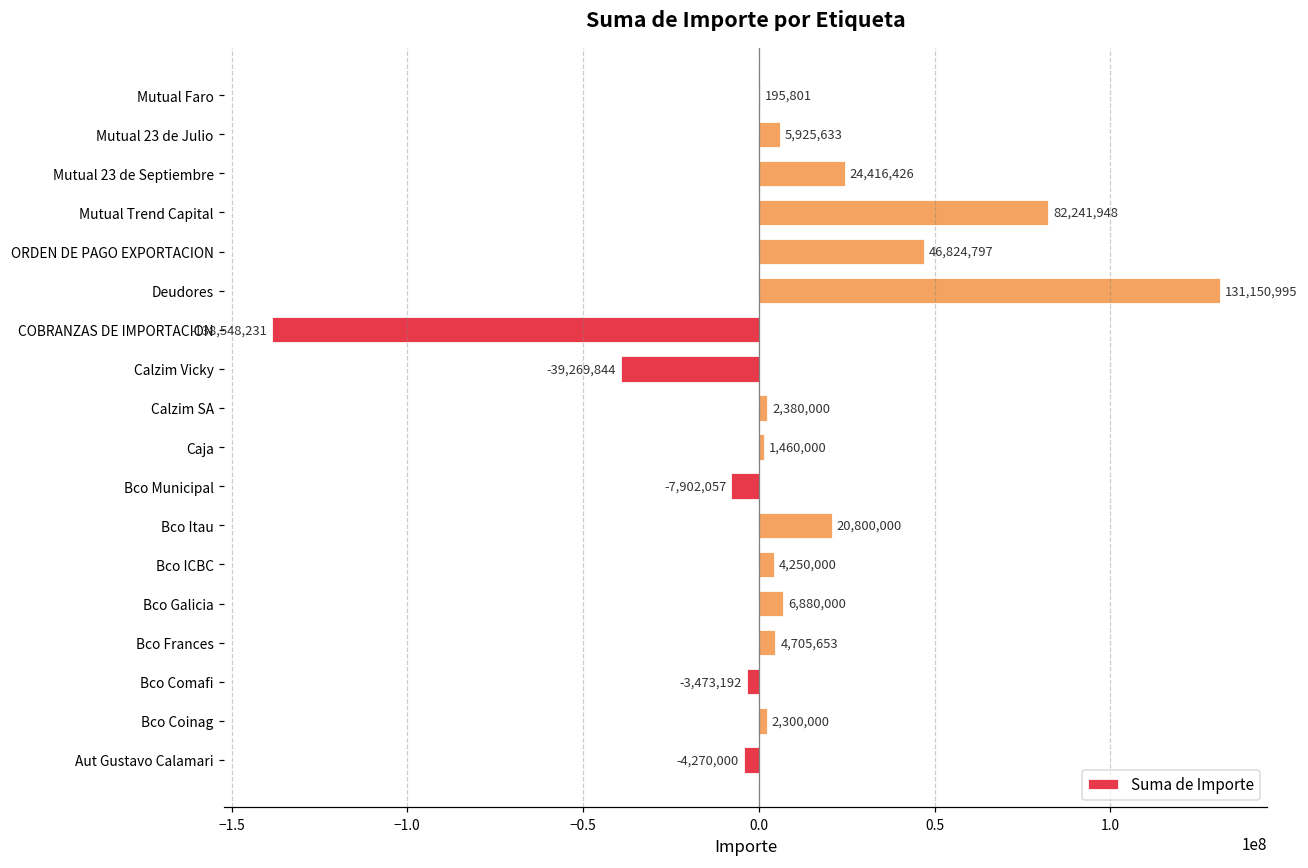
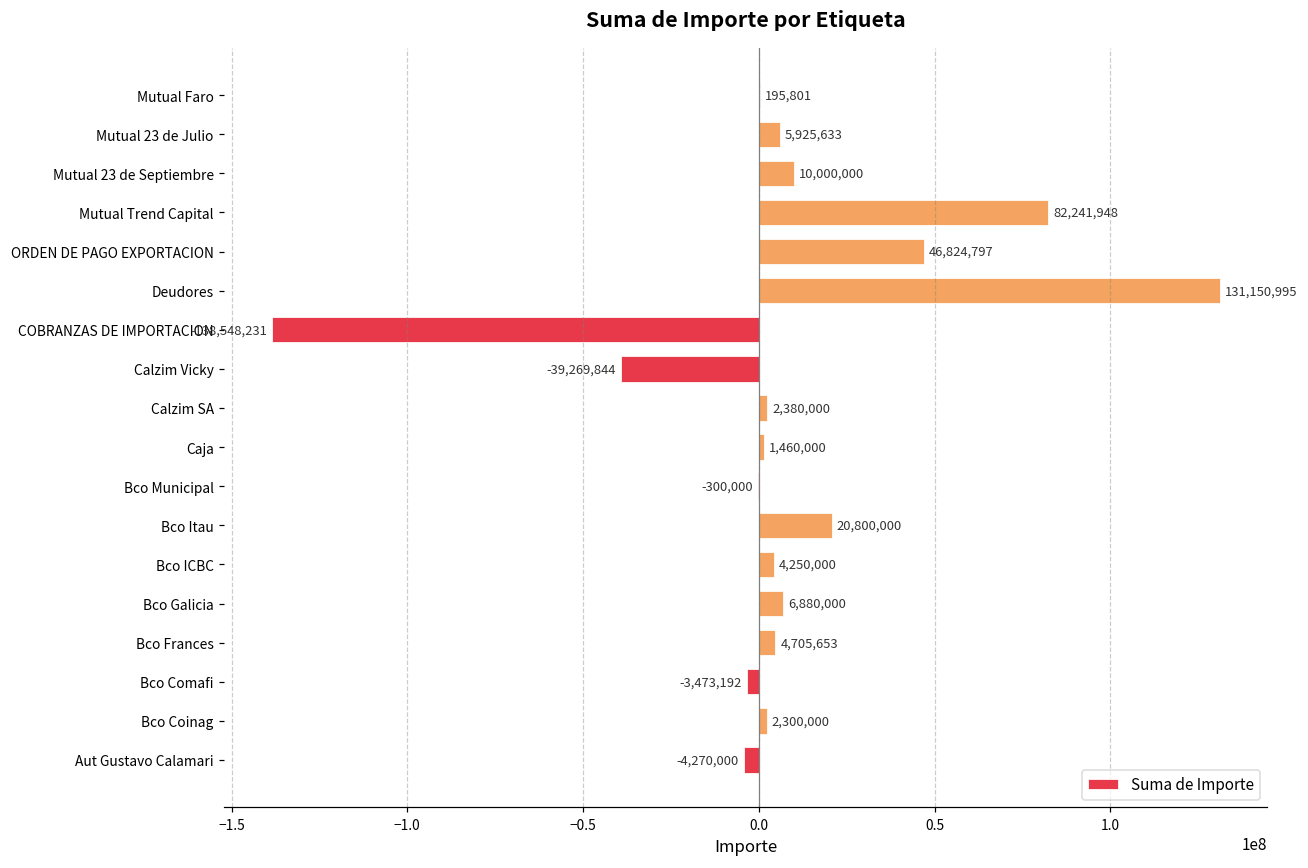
Mutual 23 de Septiembre: 24,416,426 -> 10,000,000
Bco Municipal: -7,902,057 -> -300,000
